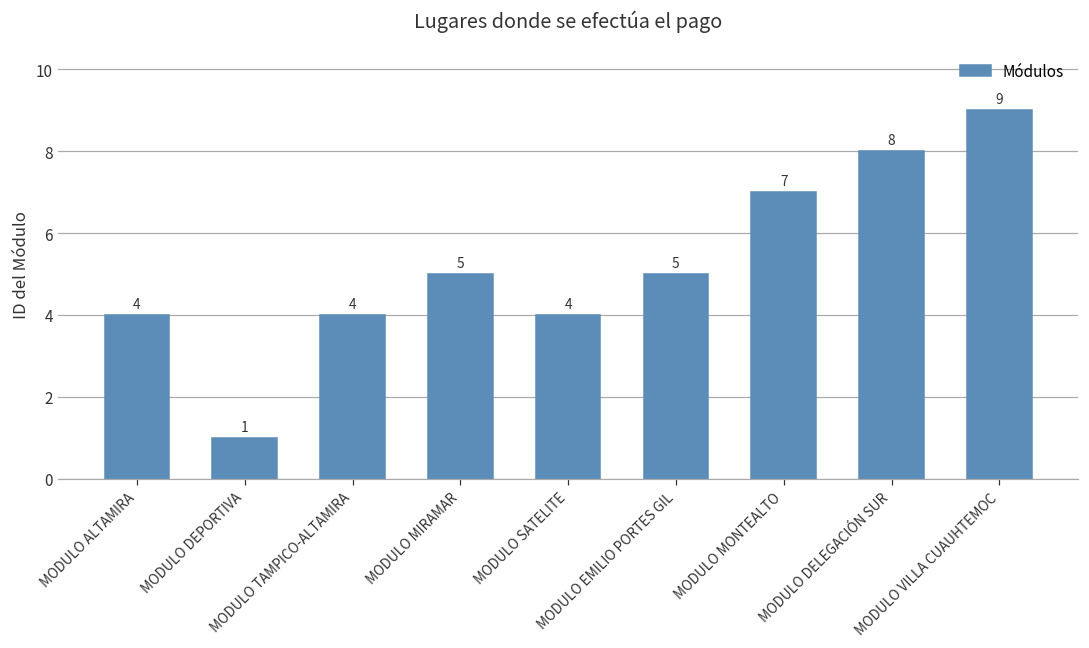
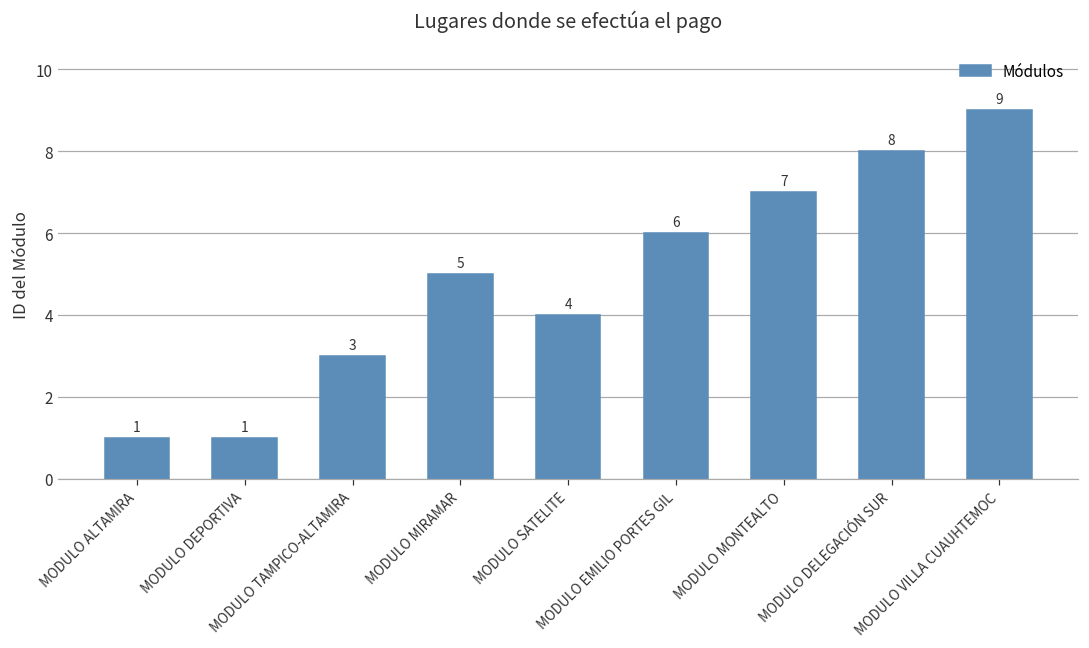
MODULO ALTAMIRA: 4 -> 1
MODULO TAMPICO-ALTAMIRA: 4 -> 3
MODULO EMILIO PORTES GIL: 5 -> 6
